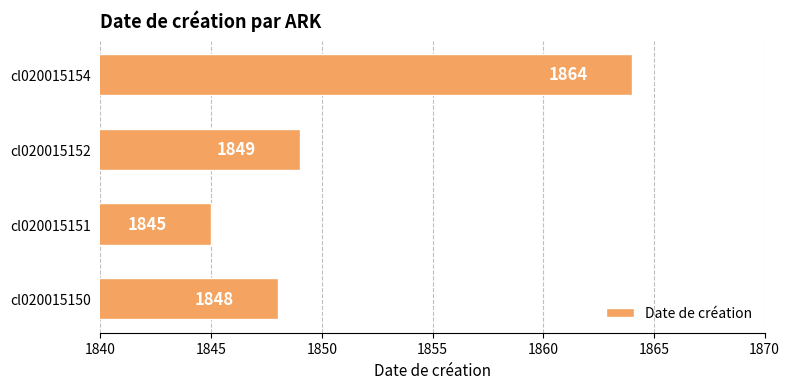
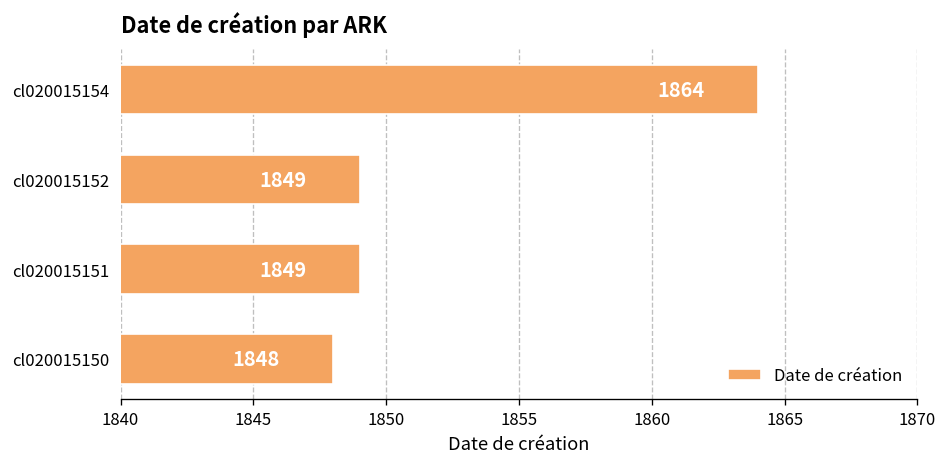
cl020015151: 1845 -> 1849
